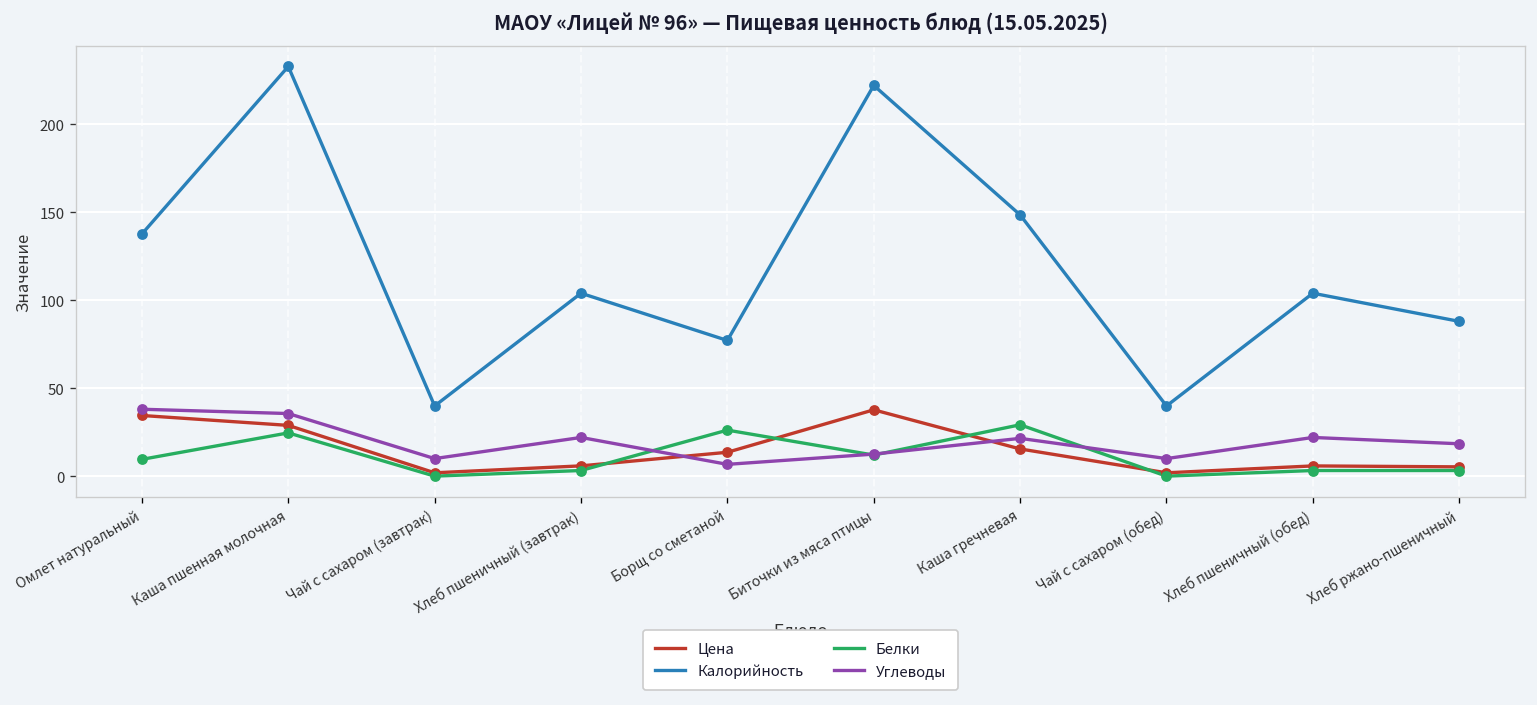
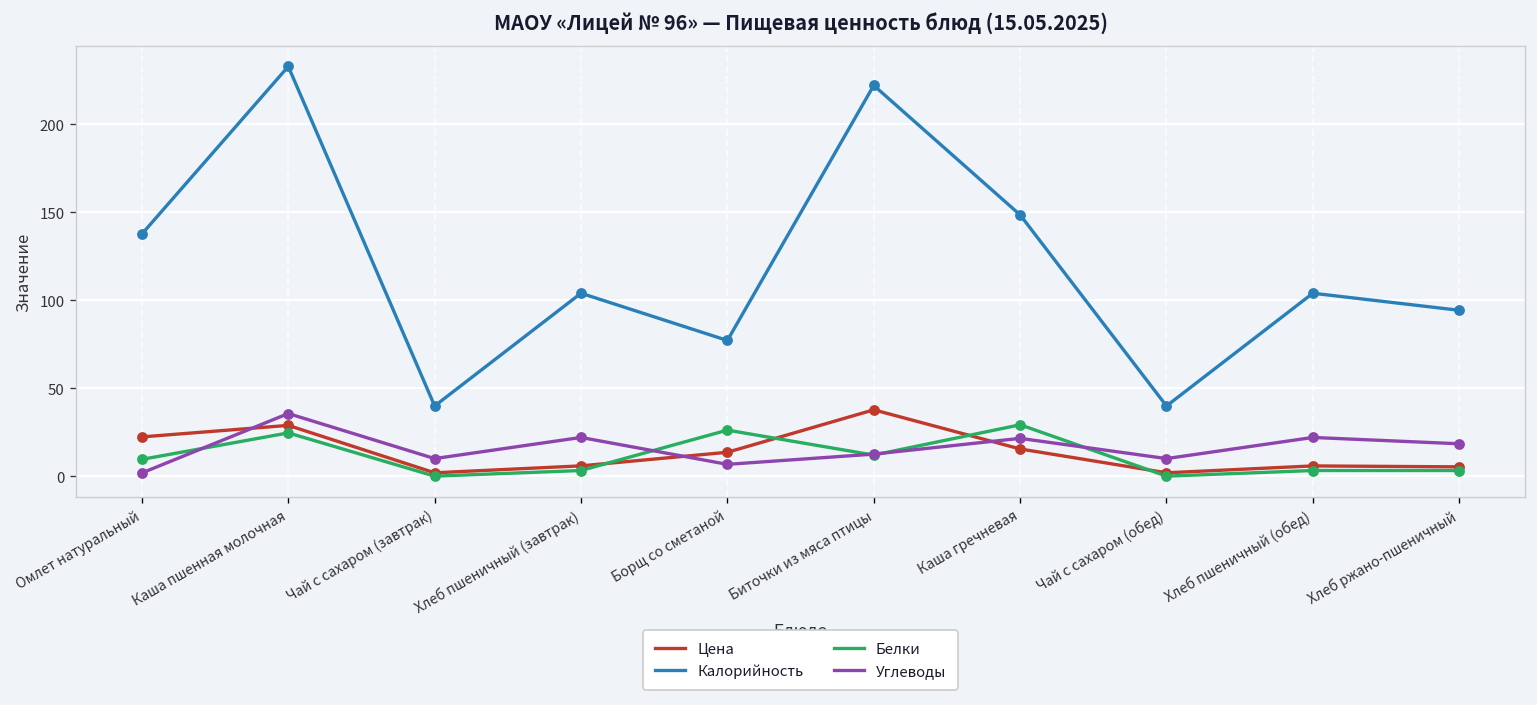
Цена, Омлет натуральный: 34 -> 22
Углеводы, Омлет натуральный: 38 -> 2
Калорийность, Хлеб ржано-пшеничный: 88 -> 94
